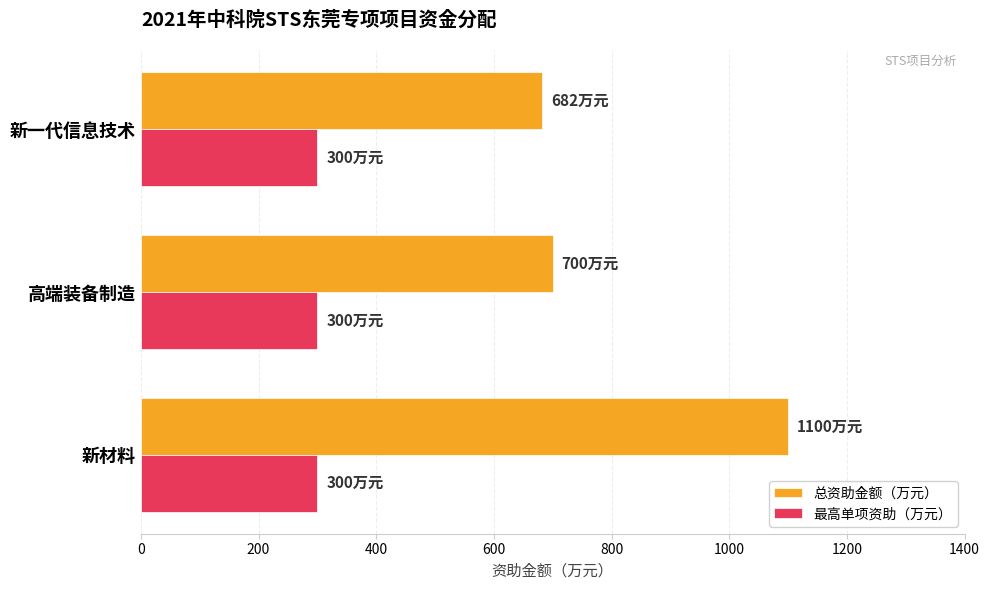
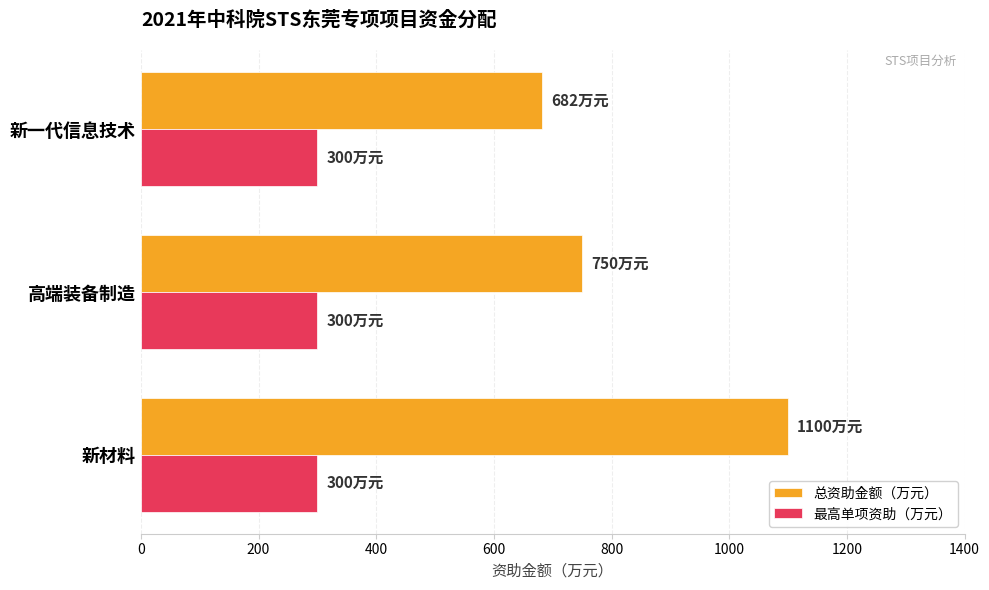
总资助金额（万元）, 高端装备制造: 700 -> 750
